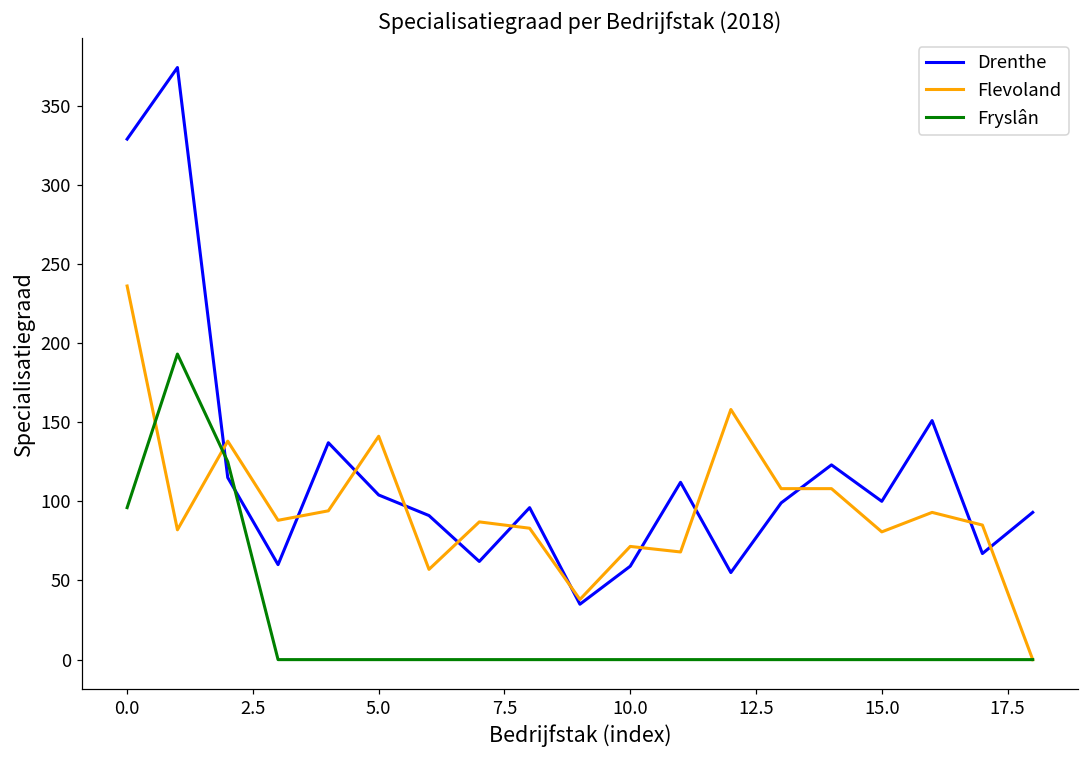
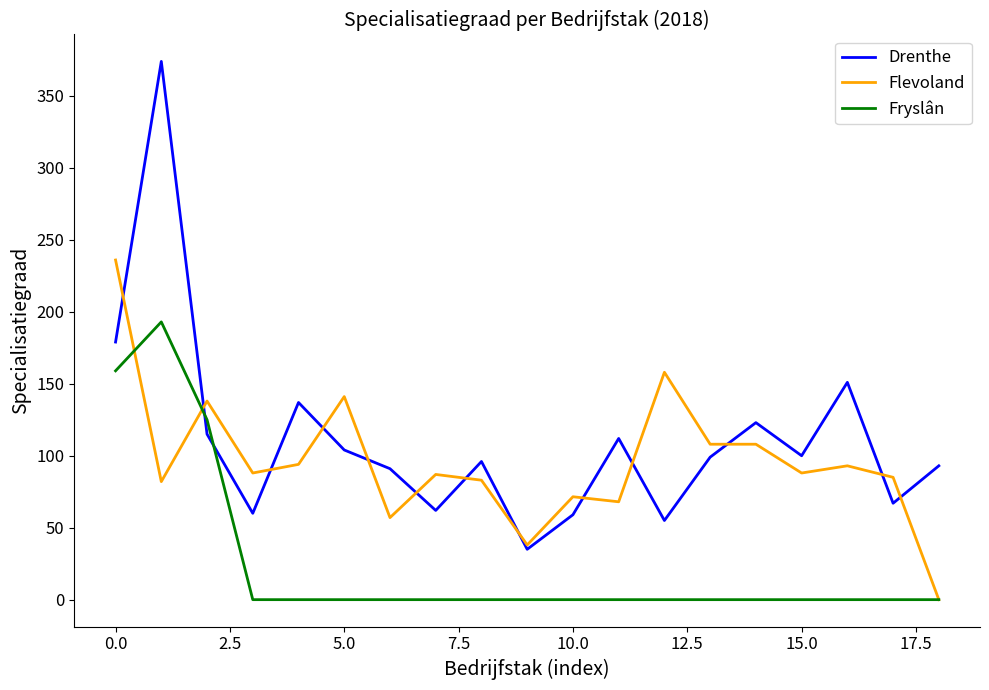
Drenthe, 0.0: 329 -> 179
Fryslân, 0.0: 96 -> 159
Flevoland, 15.0: 81 -> 88
